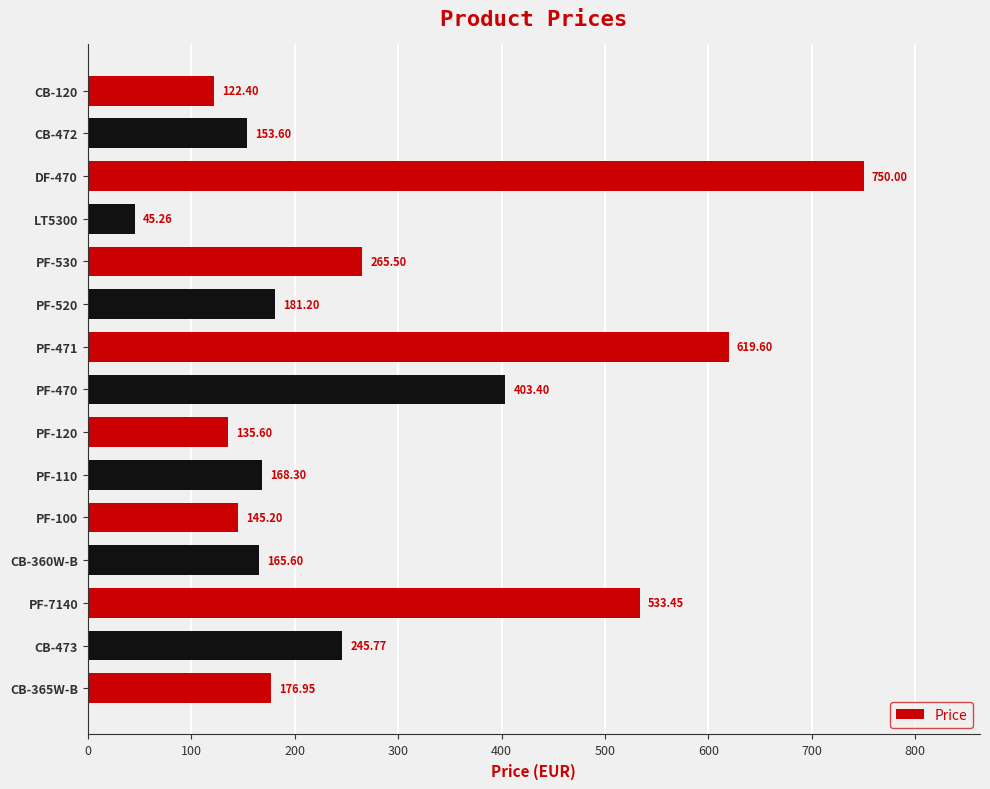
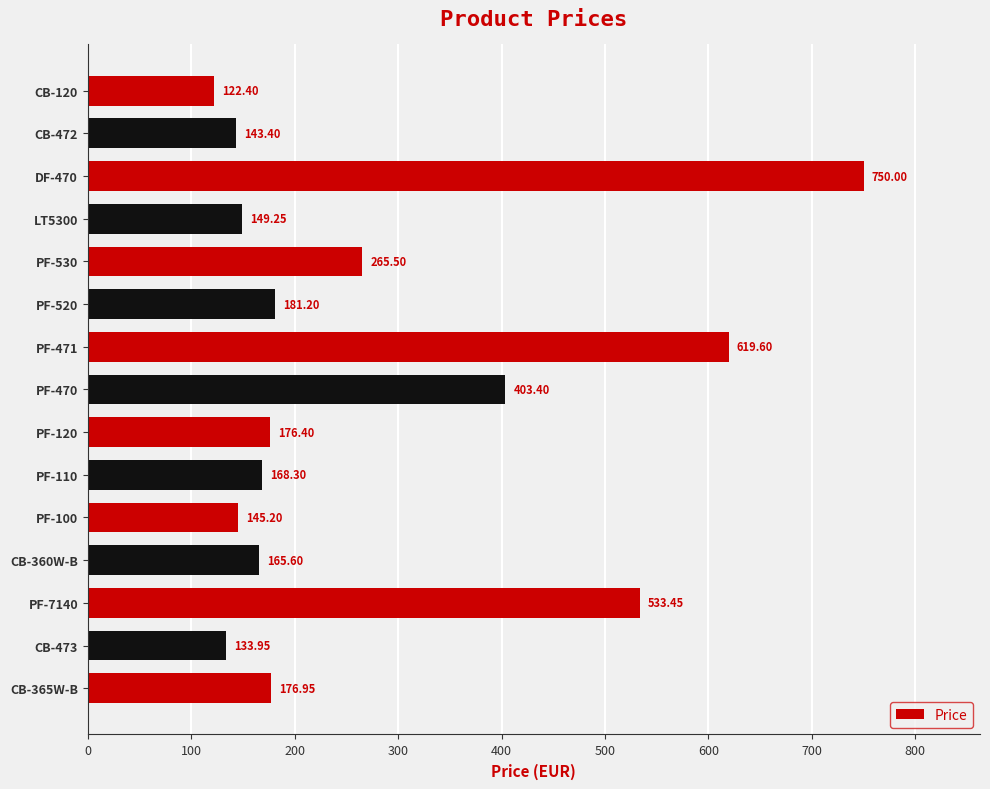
CB-472: 153.60 -> 143.40
LT5300: 45.26 -> 149.25
PF-120: 135.60 -> 176.40
CB-473: 245.77 -> 133.95
